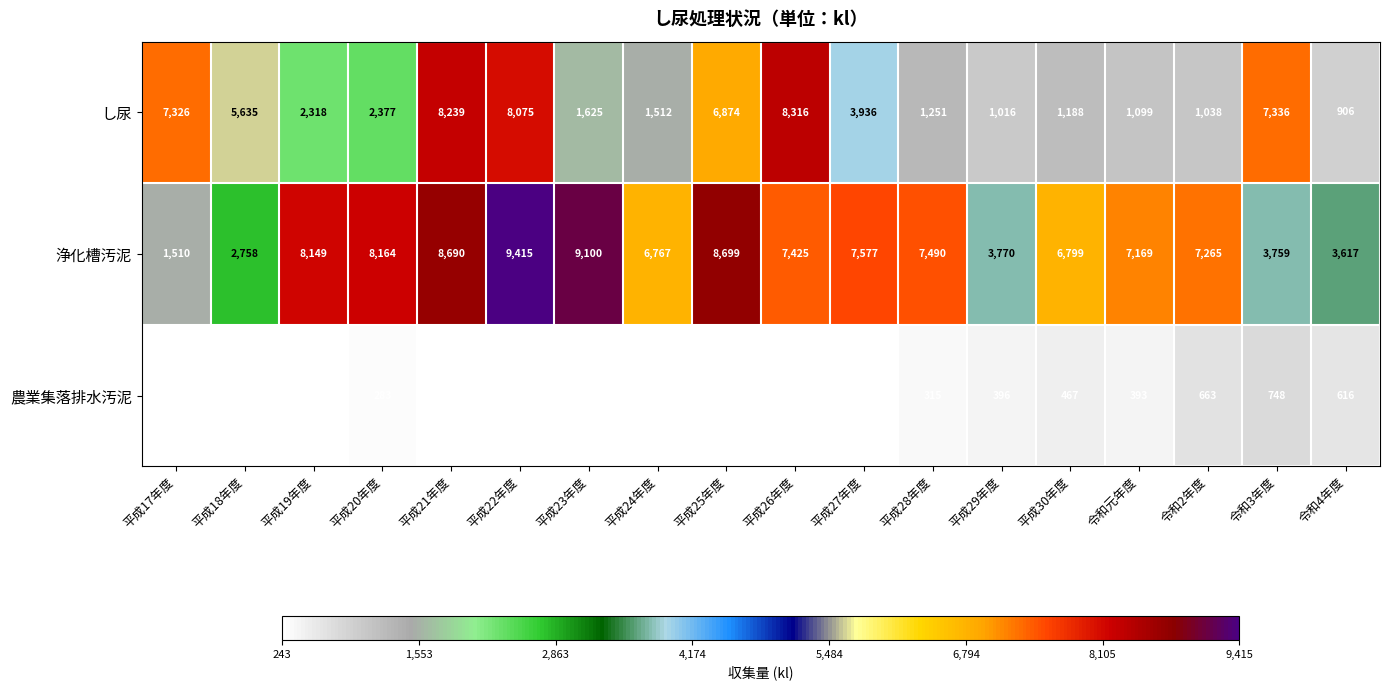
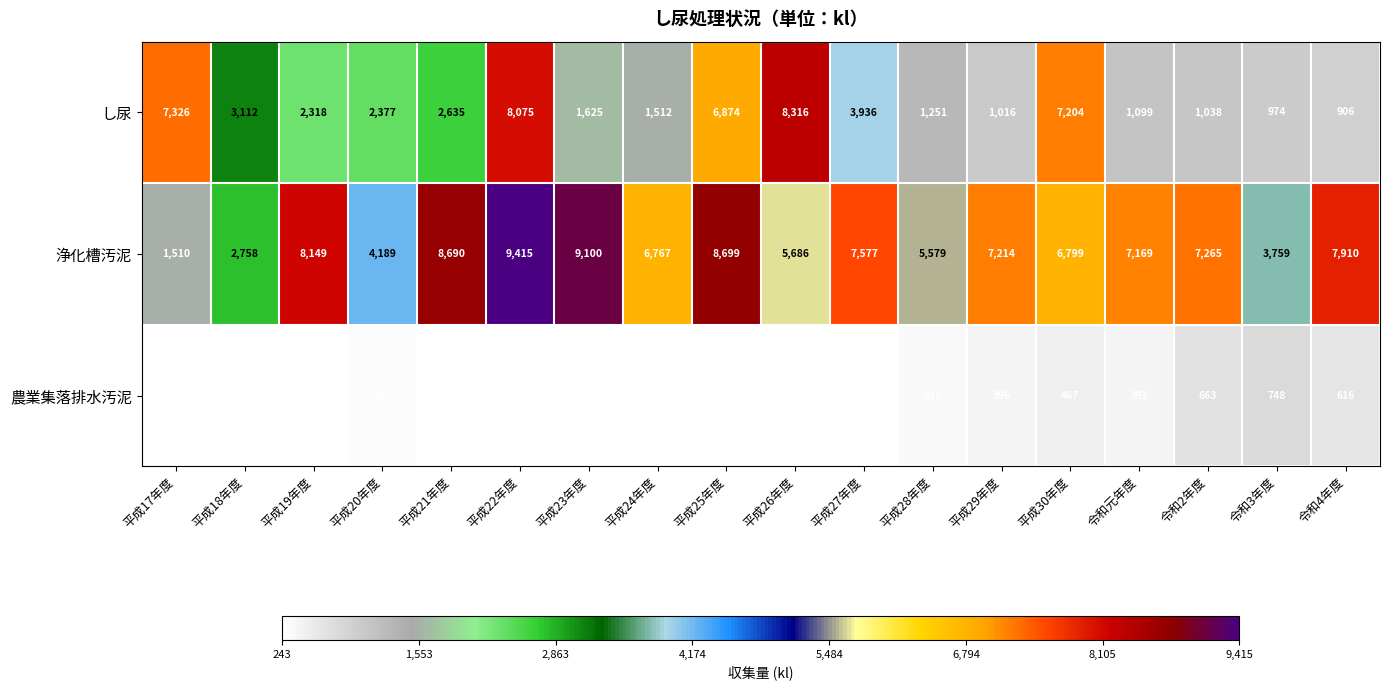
し尿, 平成18年度: 5,635 -> 3,112
し尿, 平成21年度: 8,239 -> 2,635
し尿, 平成30年度: 1,188 -> 7,204
し尿, 令和3年度: 7,336 -> 974
浄化槽汚泥, 平成20年度: 8,164 -> 4,189
浄化槽汚泥, 平成26年度: 7,425 -> 5,686
浄化槽汚泥, 平成28年度: 7,490 -> 5,579
浄化槽汚泥, 平成29年度: 3,770 -> 7,214
浄化槽汚泥, 令和4年度: 3,617 -> 7,910
